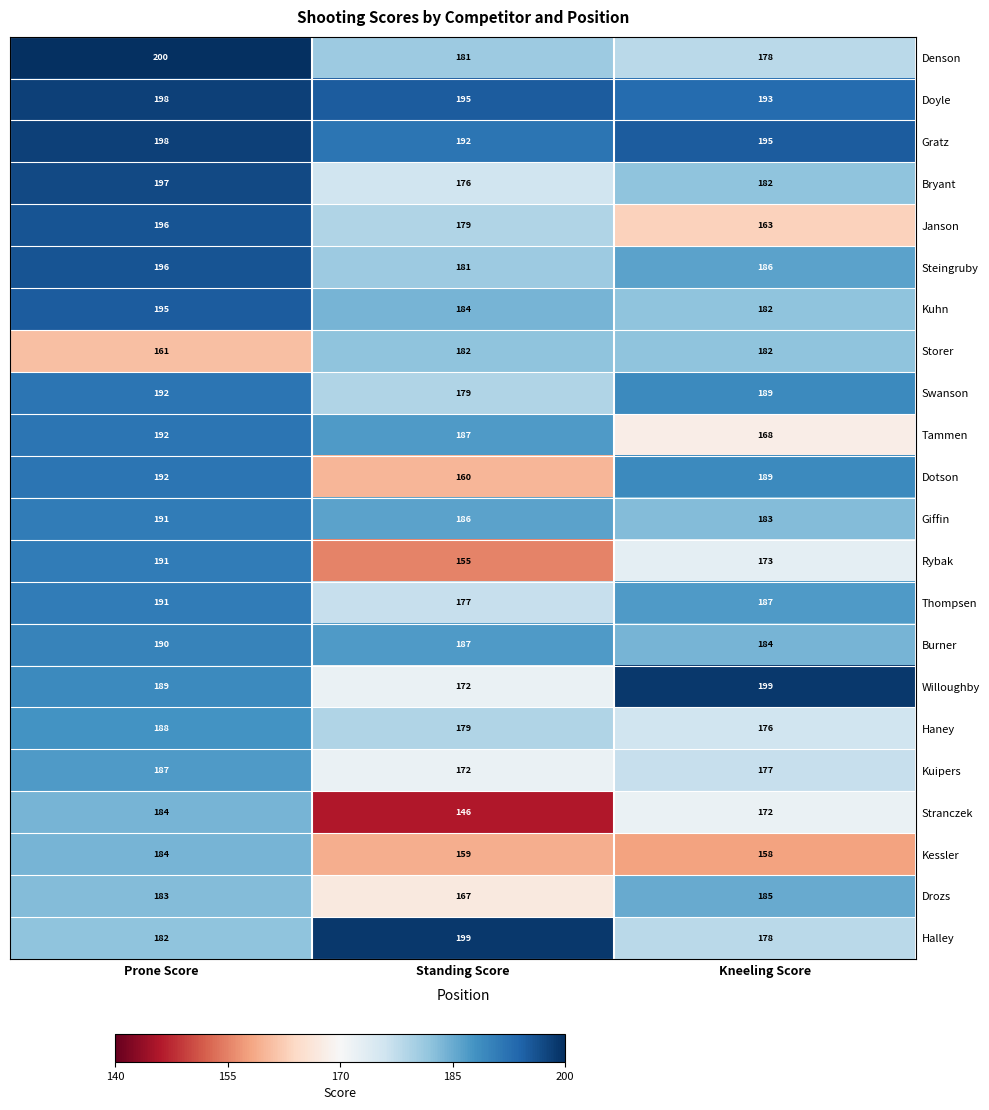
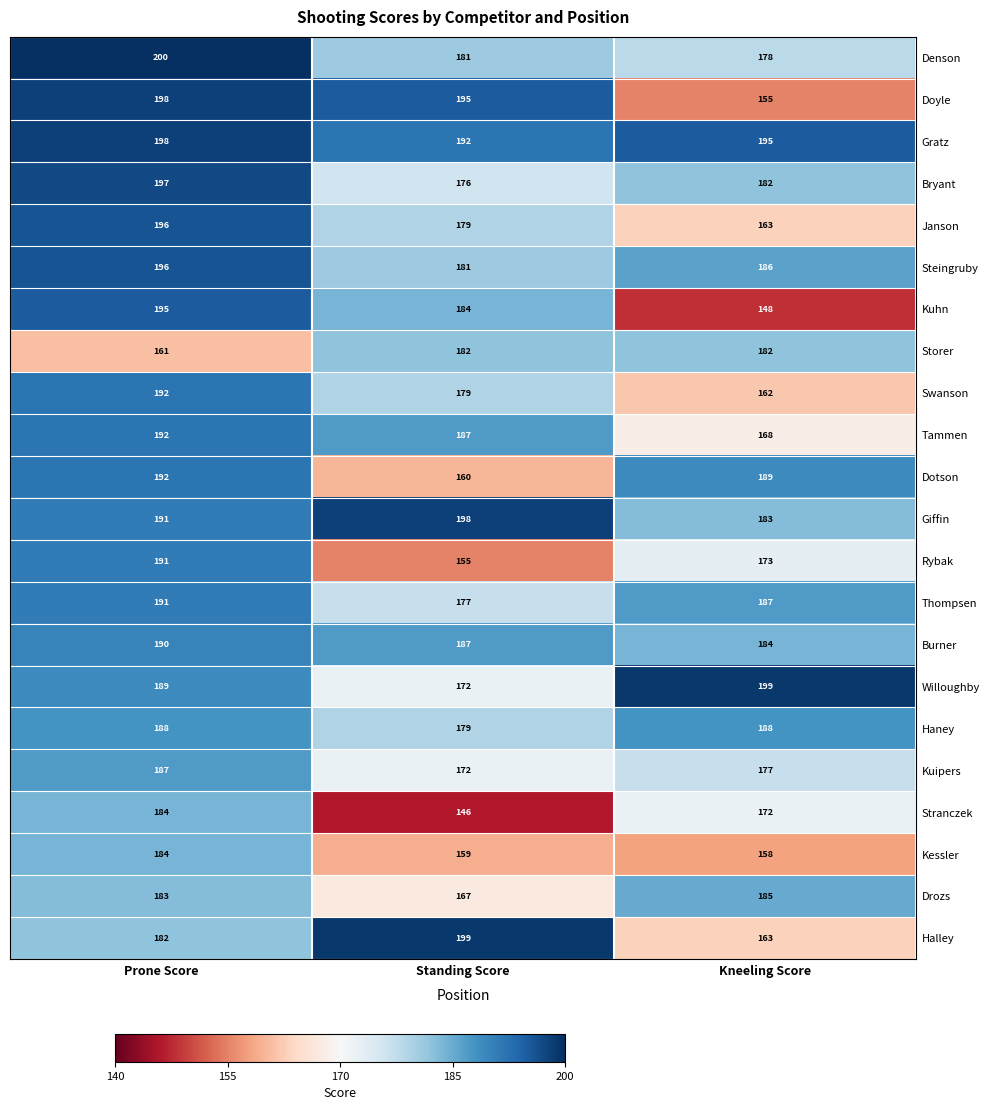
Doyle, Kneeling Score: 193 -> 155
Kuhn, Kneeling Score: 182 -> 148
Swanson, Kneeling Score: 189 -> 162
Giffin, Standing Score: 186 -> 198
Haney, Kneeling Score: 176 -> 188
Halley, Kneeling Score: 178 -> 163
